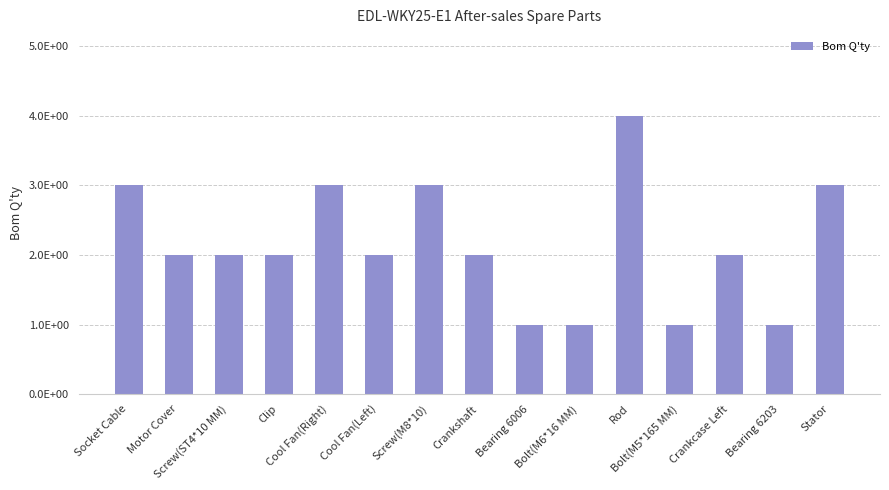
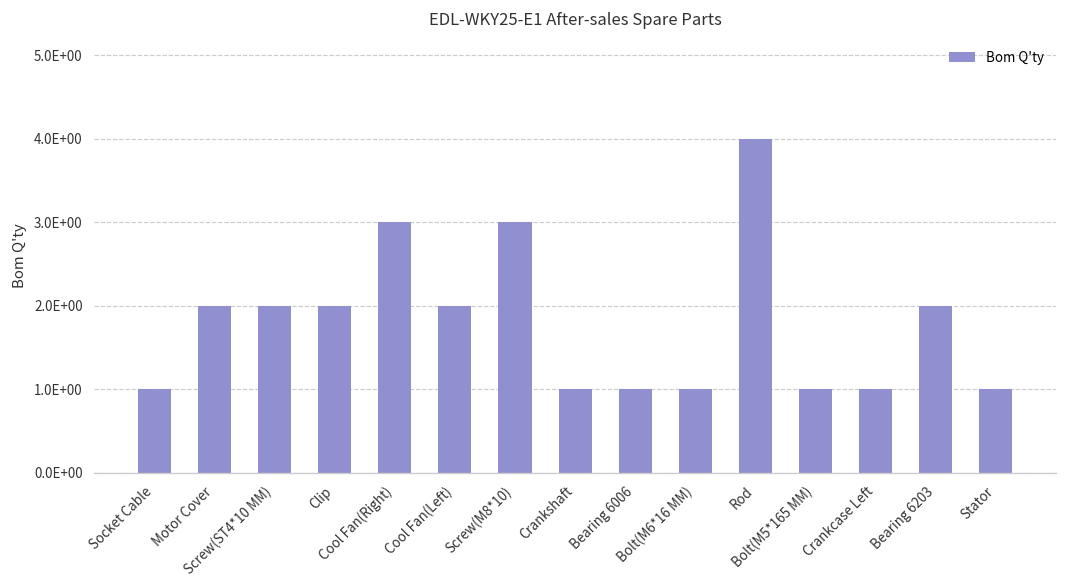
Socket Cable: 3 -> 1
Crankshaft: 2 -> 1
Crankcase Left: 2 -> 1
Bearing 6203: 1 -> 2
Stator: 3 -> 1
